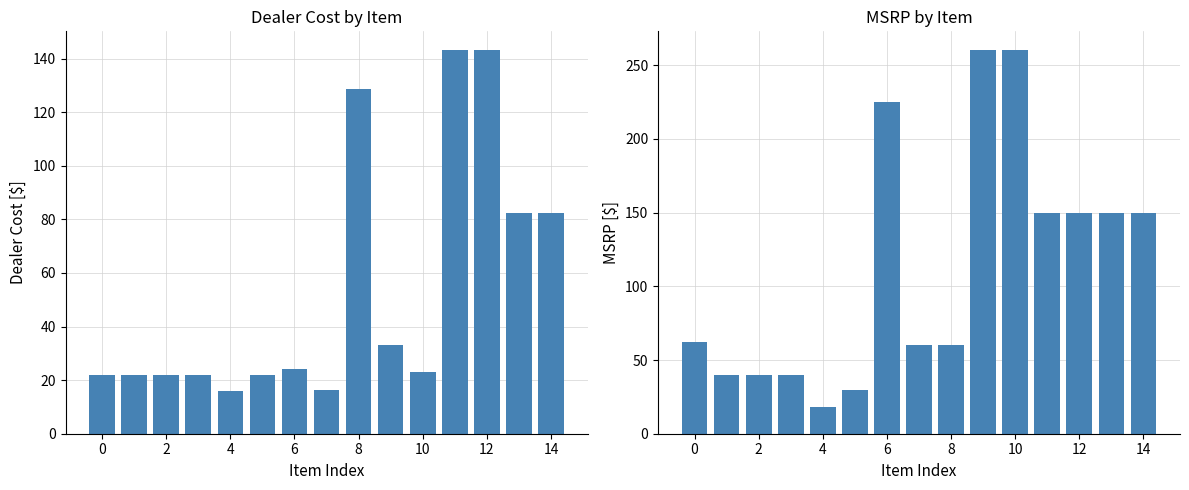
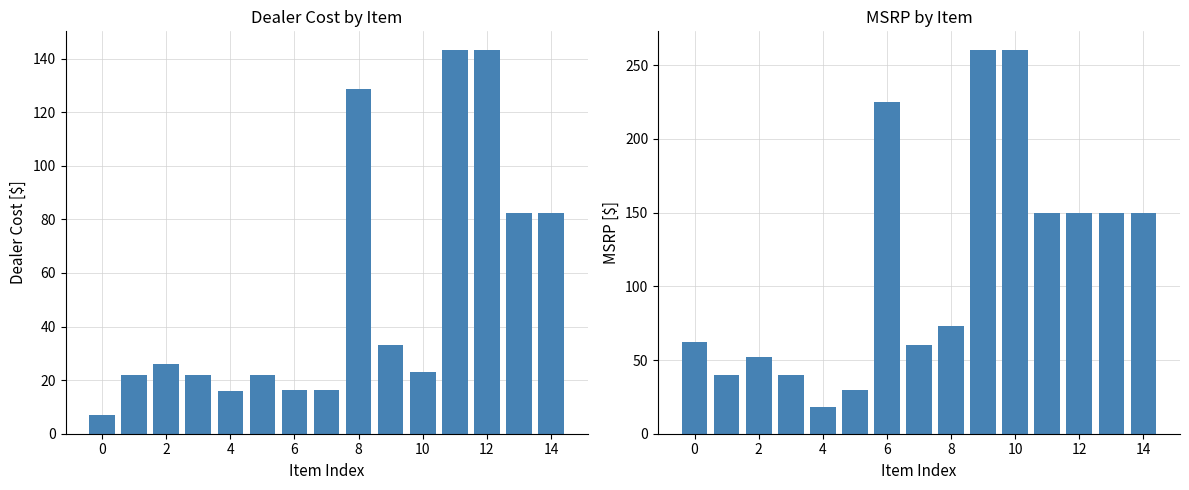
Dealer Cost by Item, 0: 22 -> 7
Dealer Cost by Item, 2: 22 -> 26
Dealer Cost by Item, 6: 24 -> 17
MSRP by Item, 2: 40 -> 52
MSRP by Item, 8: 60 -> 73
